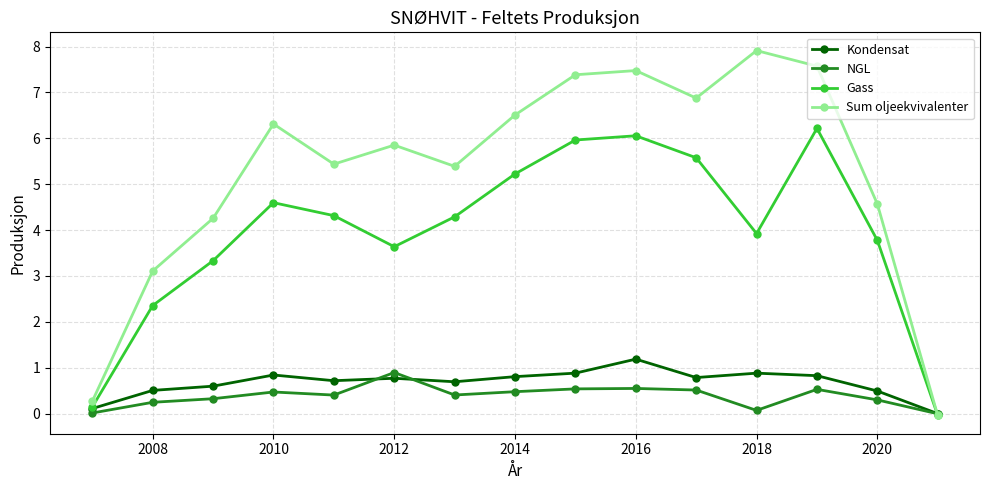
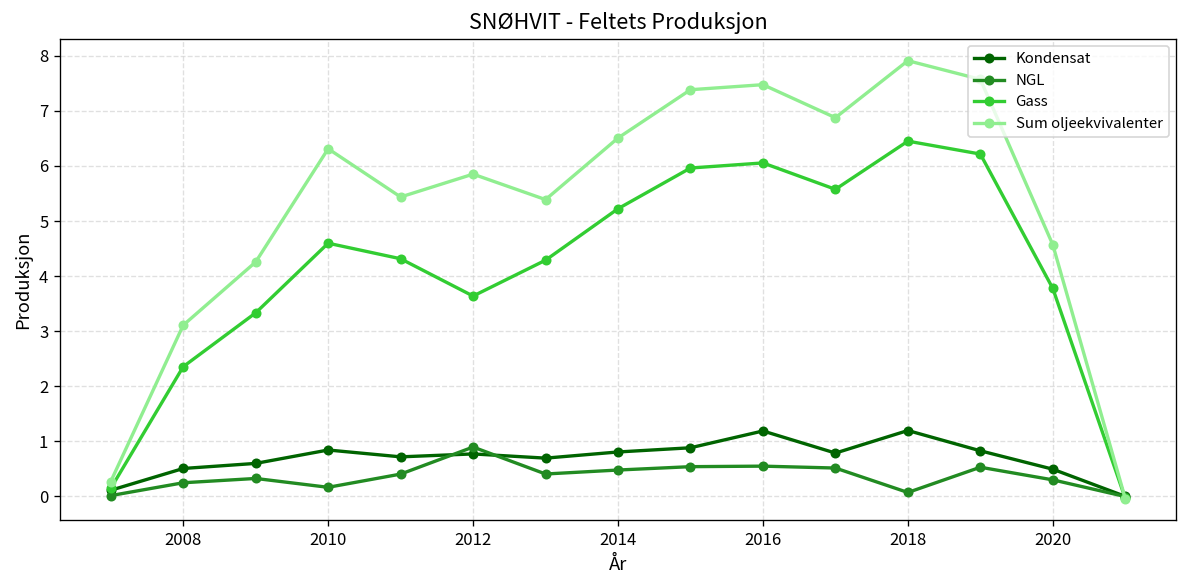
NGL, 2010: 0.5 -> 0.2
Kondensat, 2018: 0.9 -> 1.2
Gass, 2018: 3.9 -> 6.5
